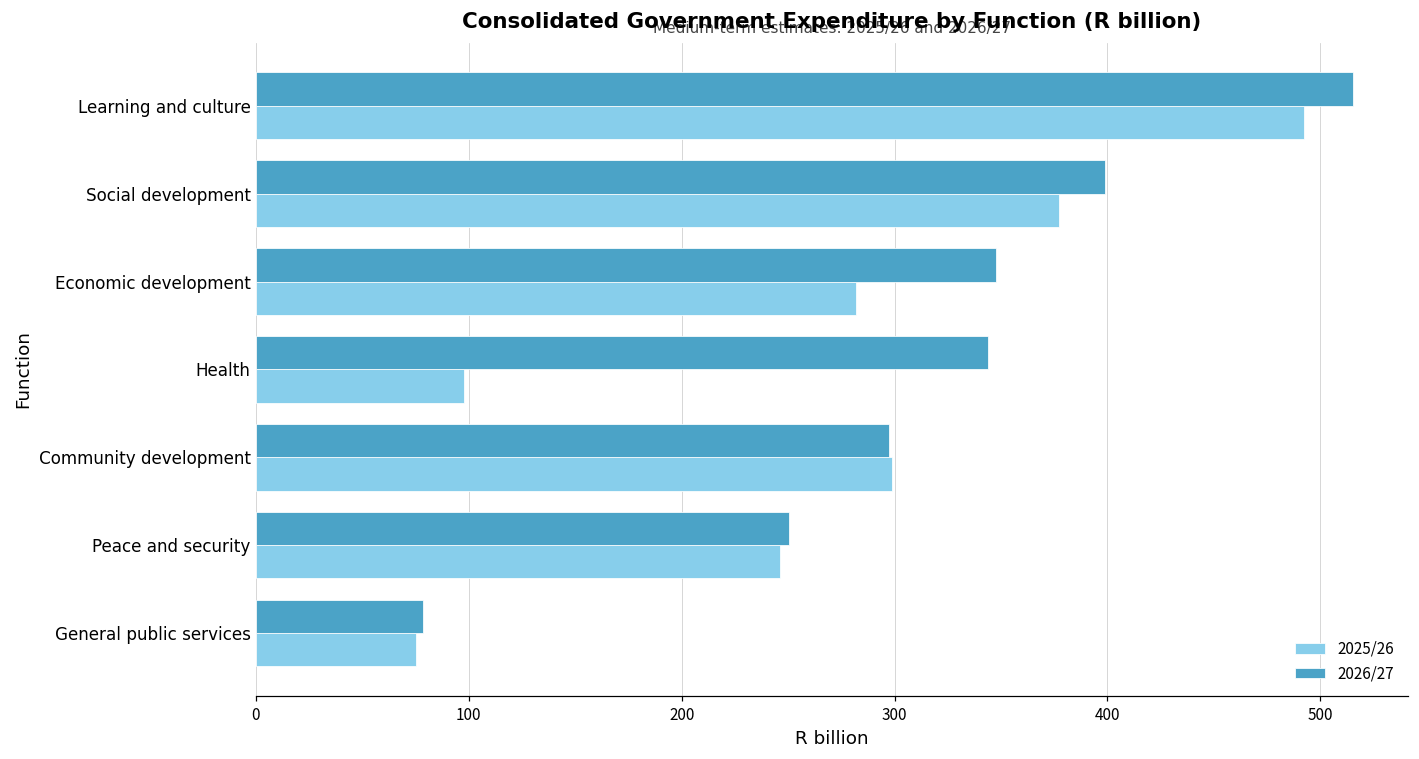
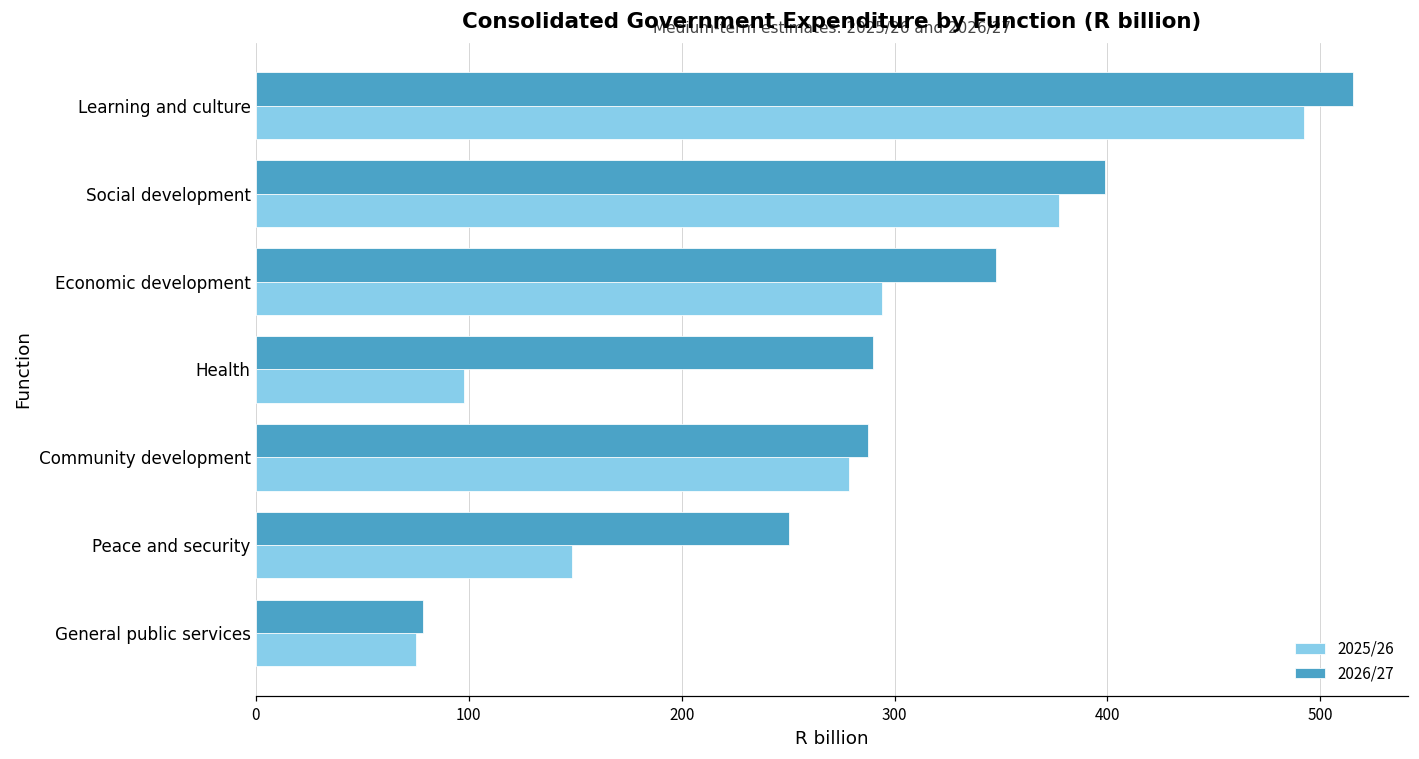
2025/26, Economic development: 282 -> 294
2026/27, Health: 344 -> 290
2026/27, Community development: 297 -> 287
2025/26, Community development: 299 -> 278
2025/26, Peace and security: 246 -> 148
